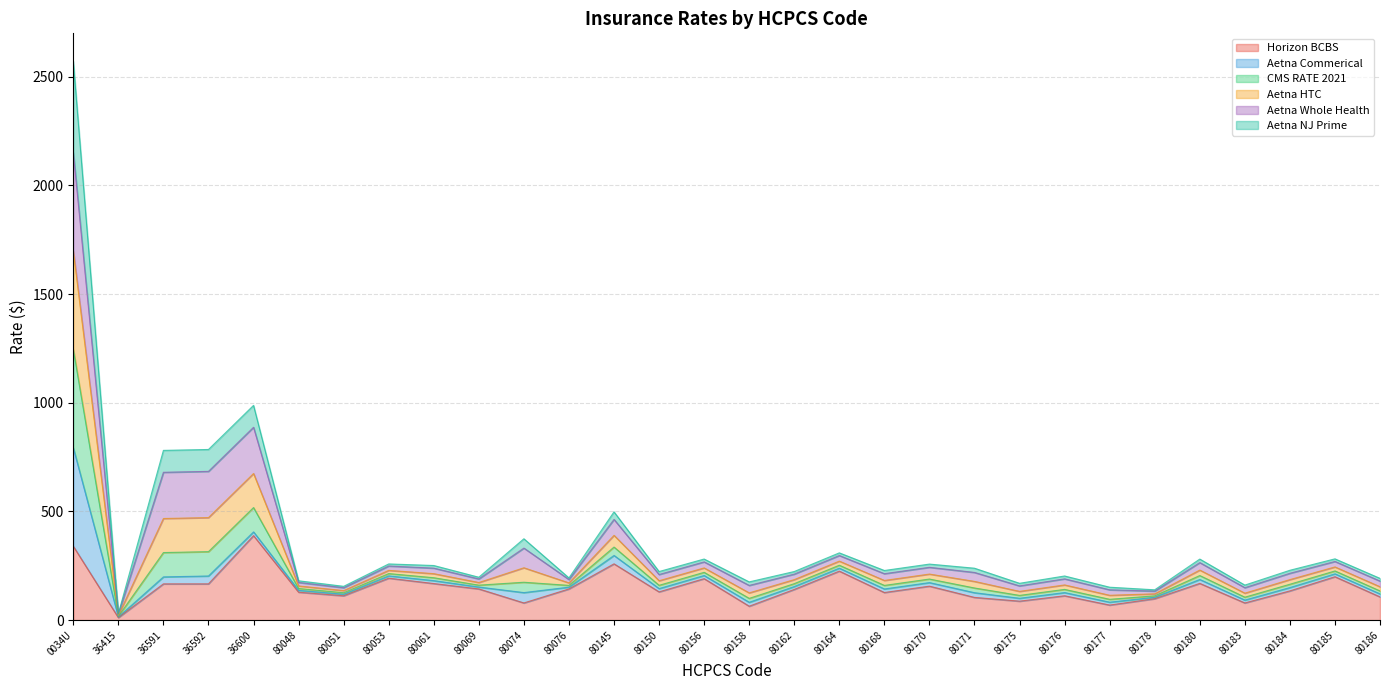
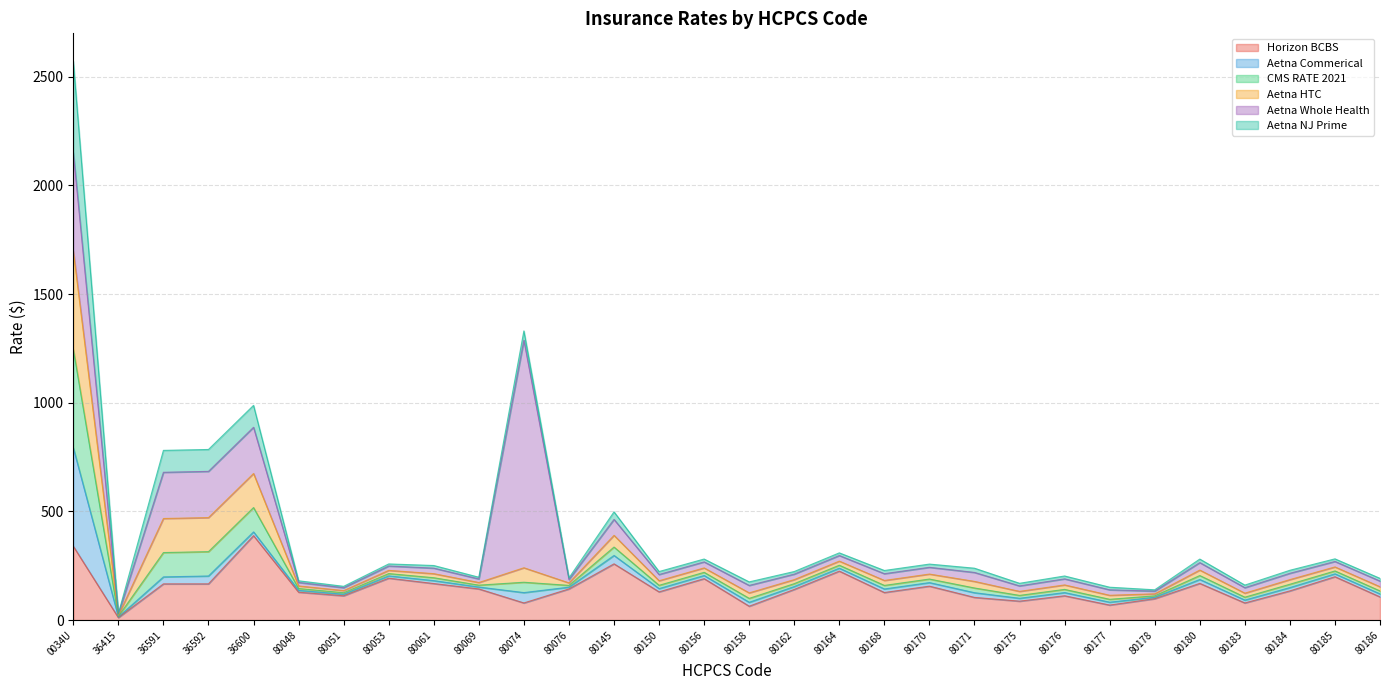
Aetna Whole Health, 80074: 90 -> 1050
